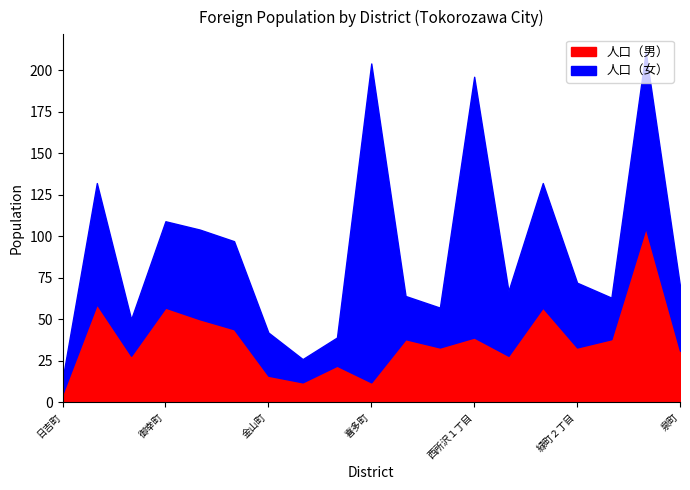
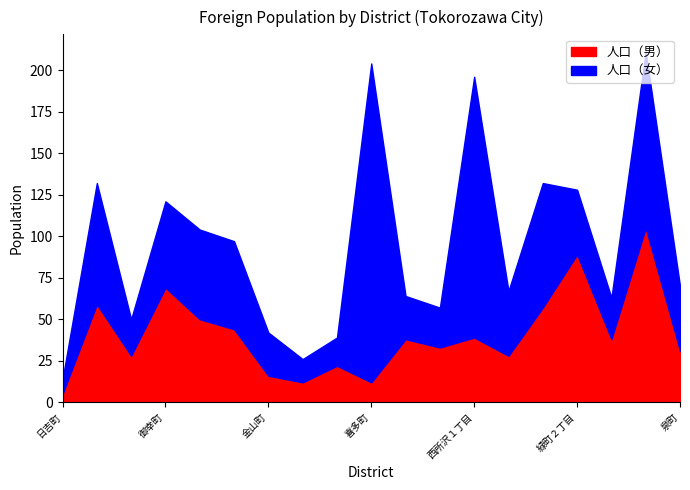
人口（男）, 御幸町: 57 -> 69
人口（男）, 緑町２丁目: 33 -> 89
